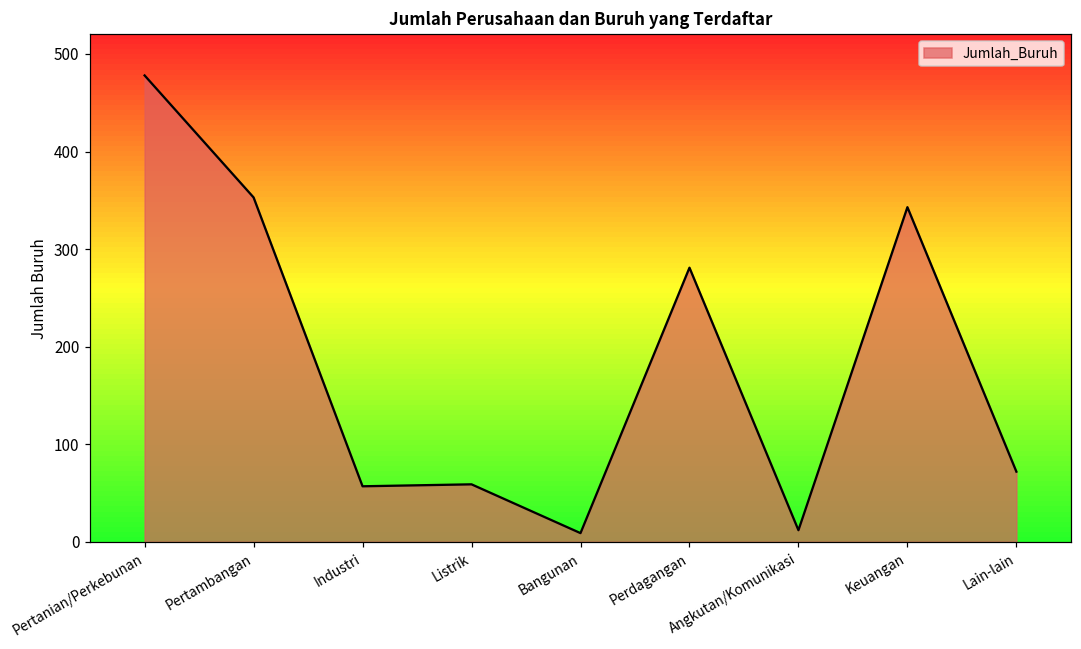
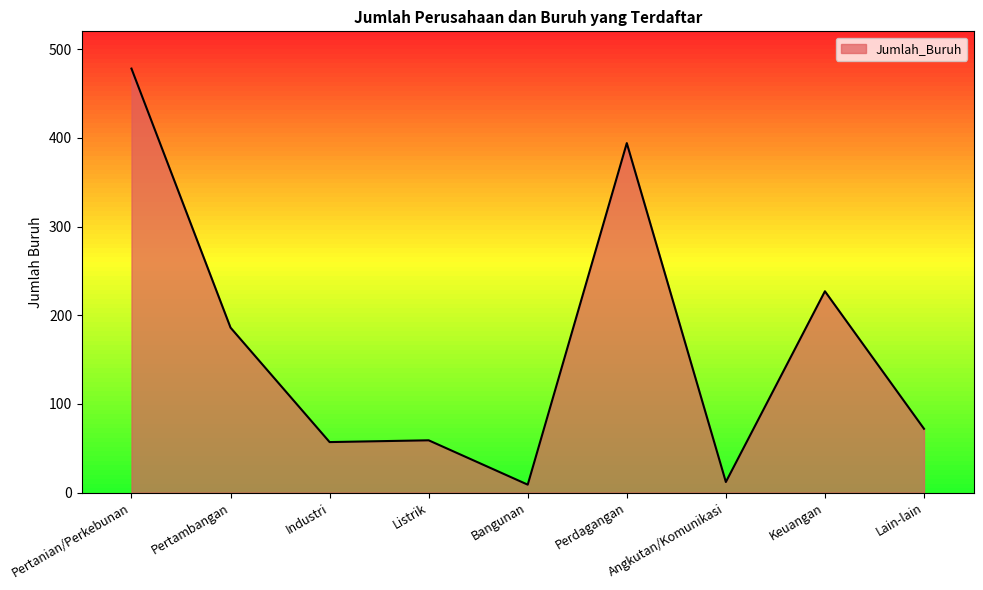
Pertambangan: 350 -> 190
Perdagangan: 280 -> 390
Keuangan: 340 -> 230
